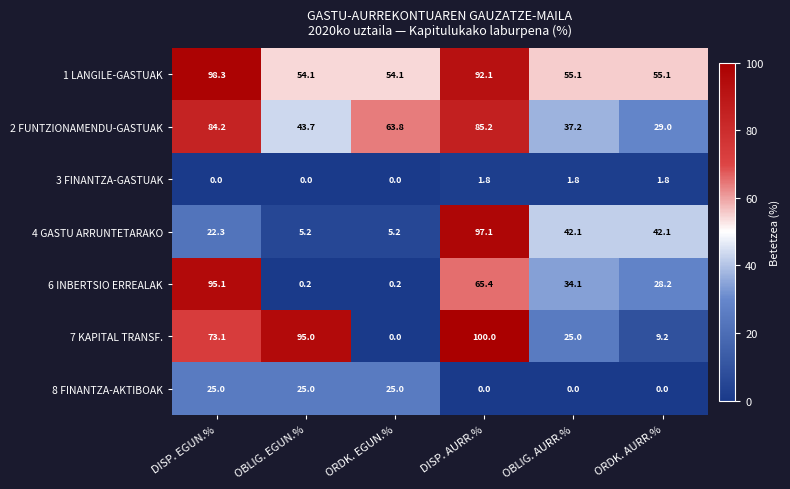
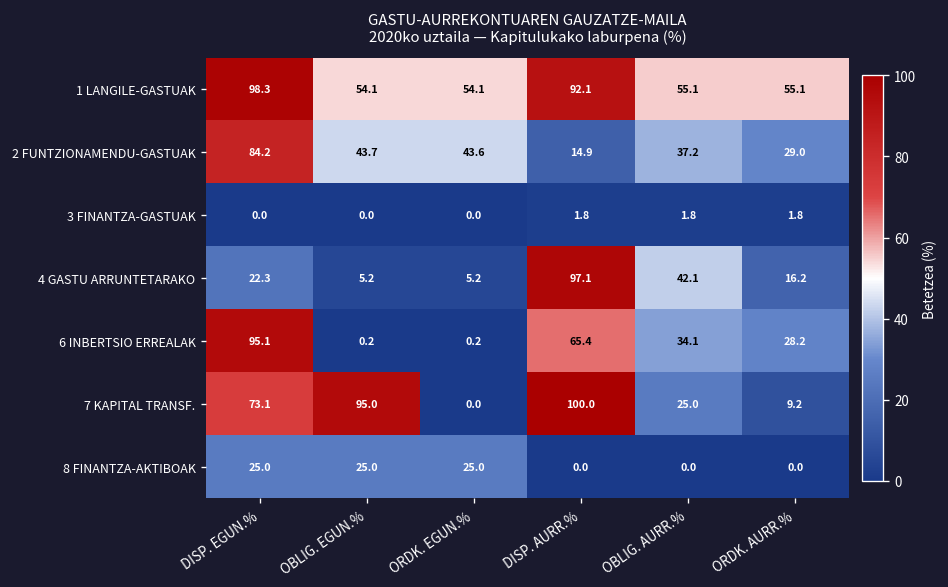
2 FUNTZIONAMENDU-GASTUAK, ORDK. EGUN.%: 63.8 -> 43.6
2 FUNTZIONAMENDU-GASTUAK, DISP. AURR.%: 85.2 -> 14.9
4 GASTU ARRUNTETARAKO, ORDK. AURR.%: 42.1 -> 16.2
